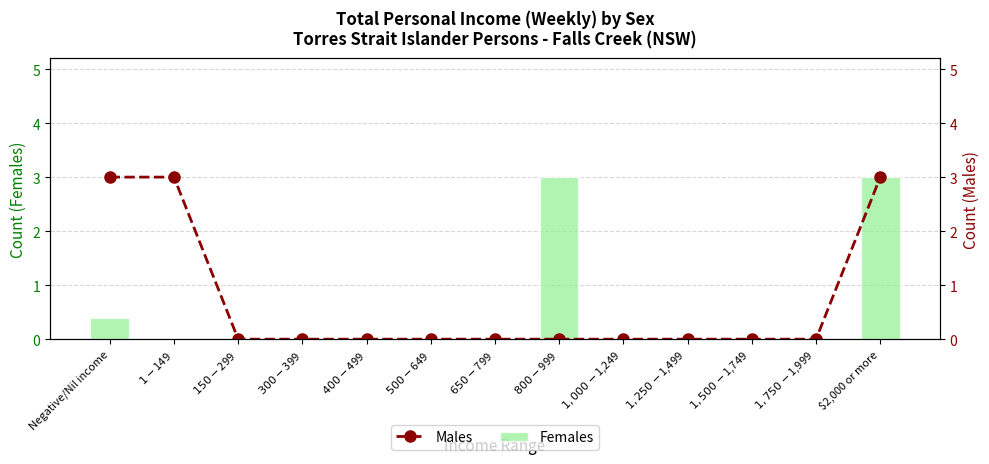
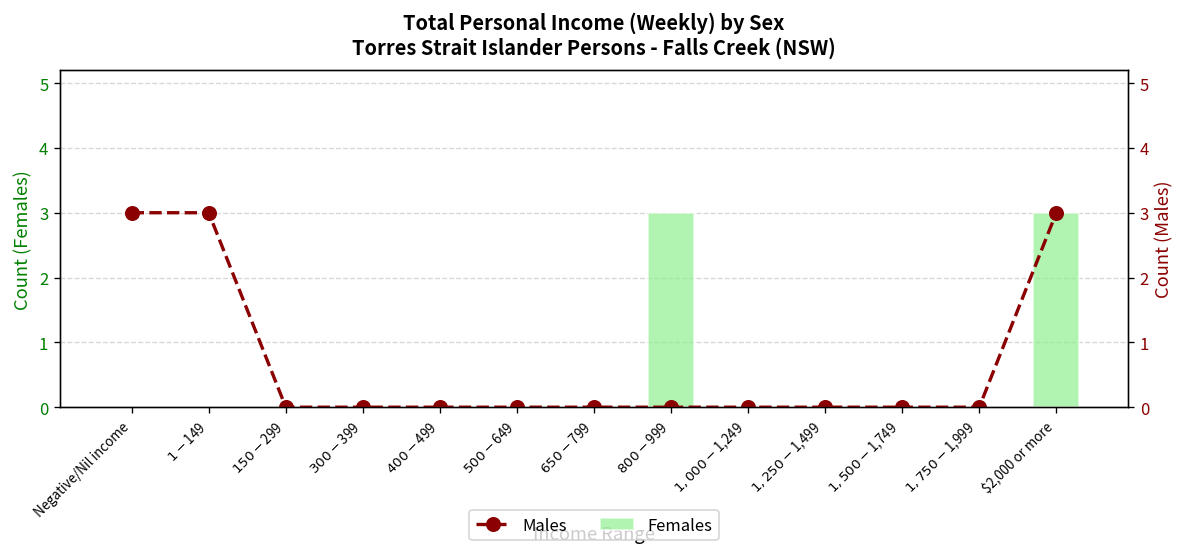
Females, Negative/Nil income: 0.4 -> 0.0
